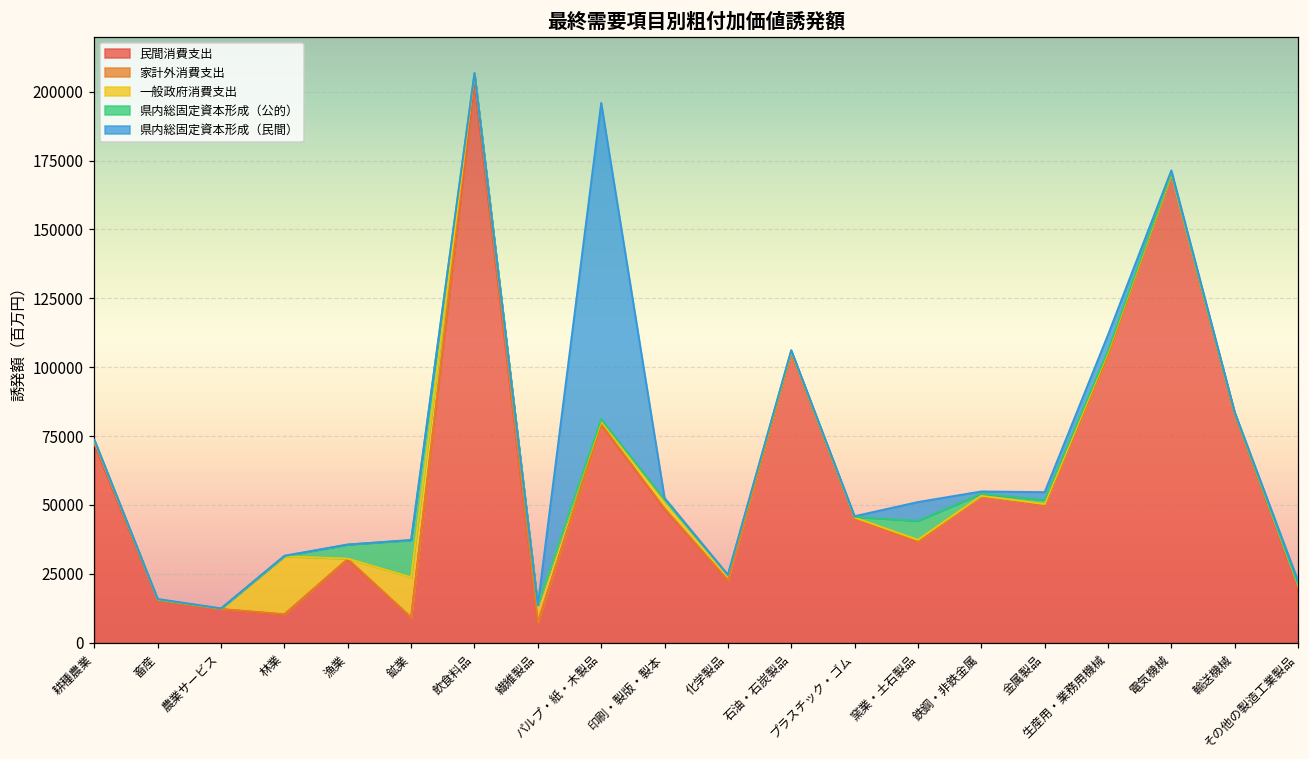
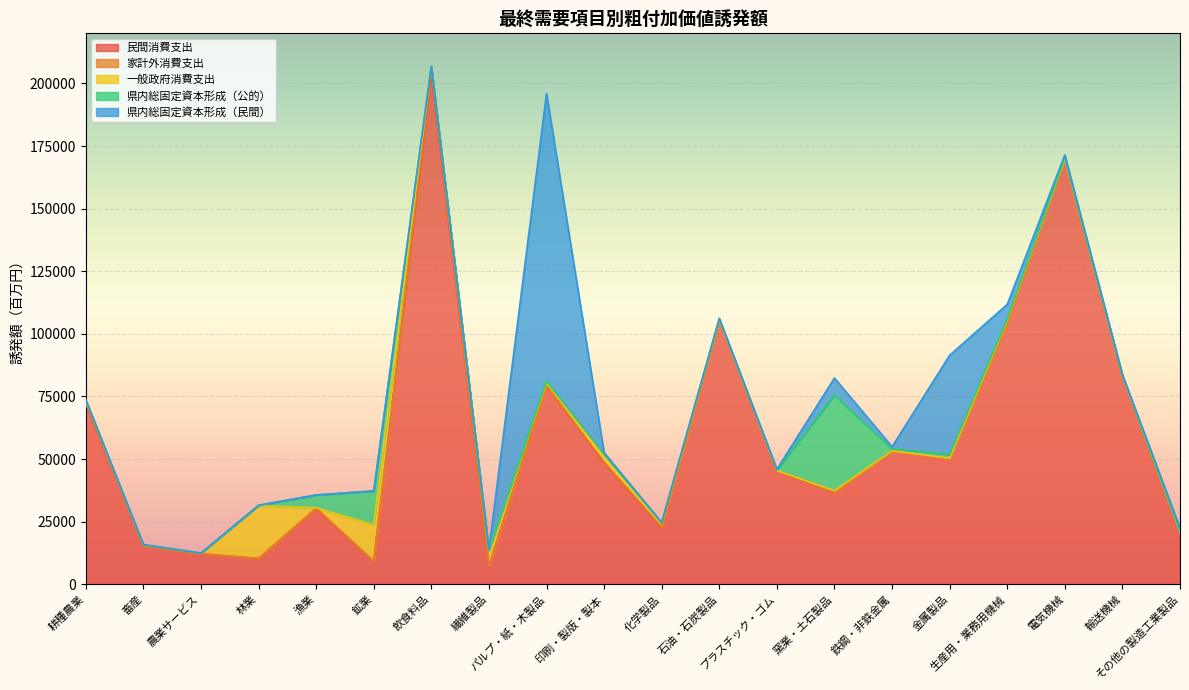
県内総固定資本形成（公的）, 窯業・土石製品: 7000 -> 38000
県内総固定資本形成（民間）, 金属製品: 3000 -> 40000
